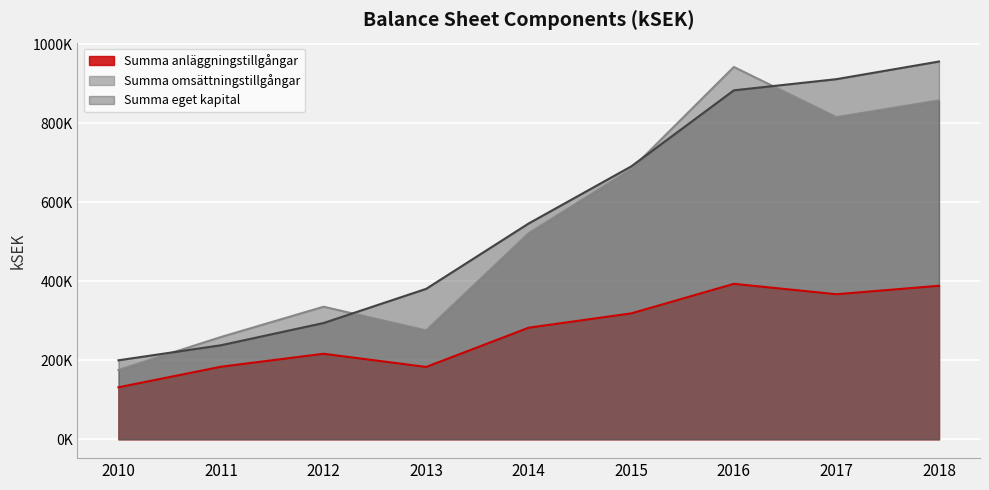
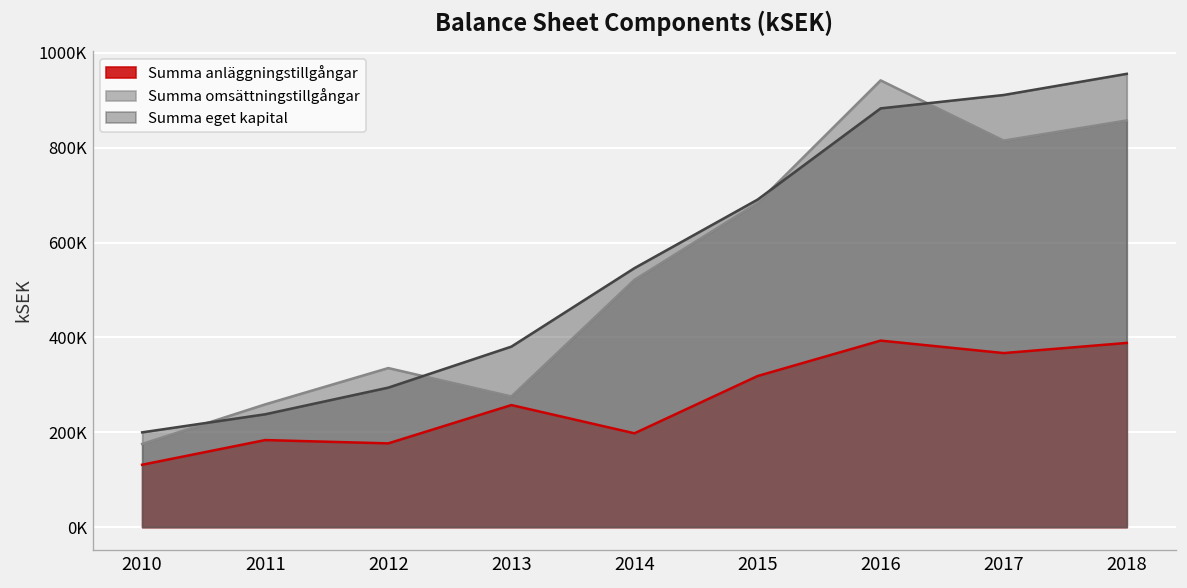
Summa anläggningstillgångar, 2012: 220000 -> 180000
Summa anläggningstillgångar, 2013: 180000 -> 260000
Summa anläggningstillgångar, 2014: 280000 -> 200000
